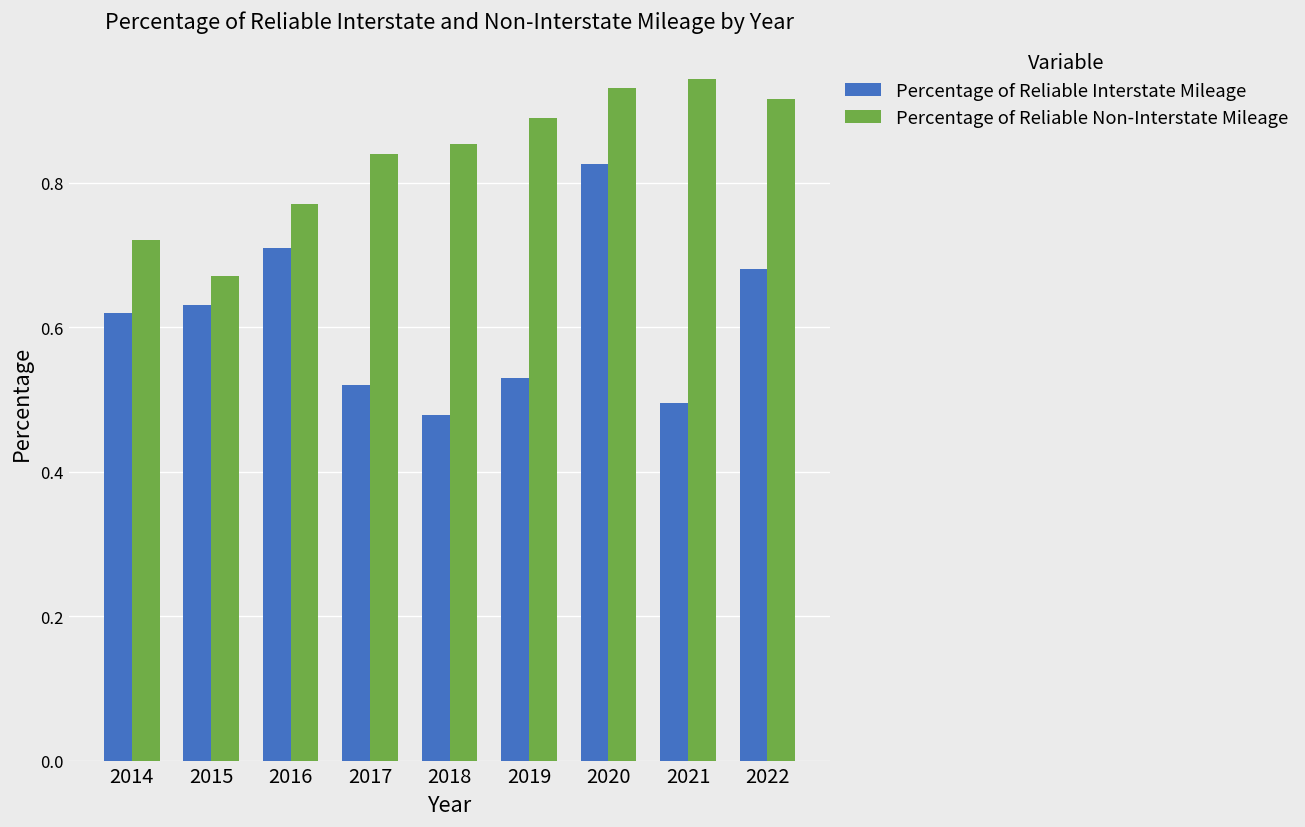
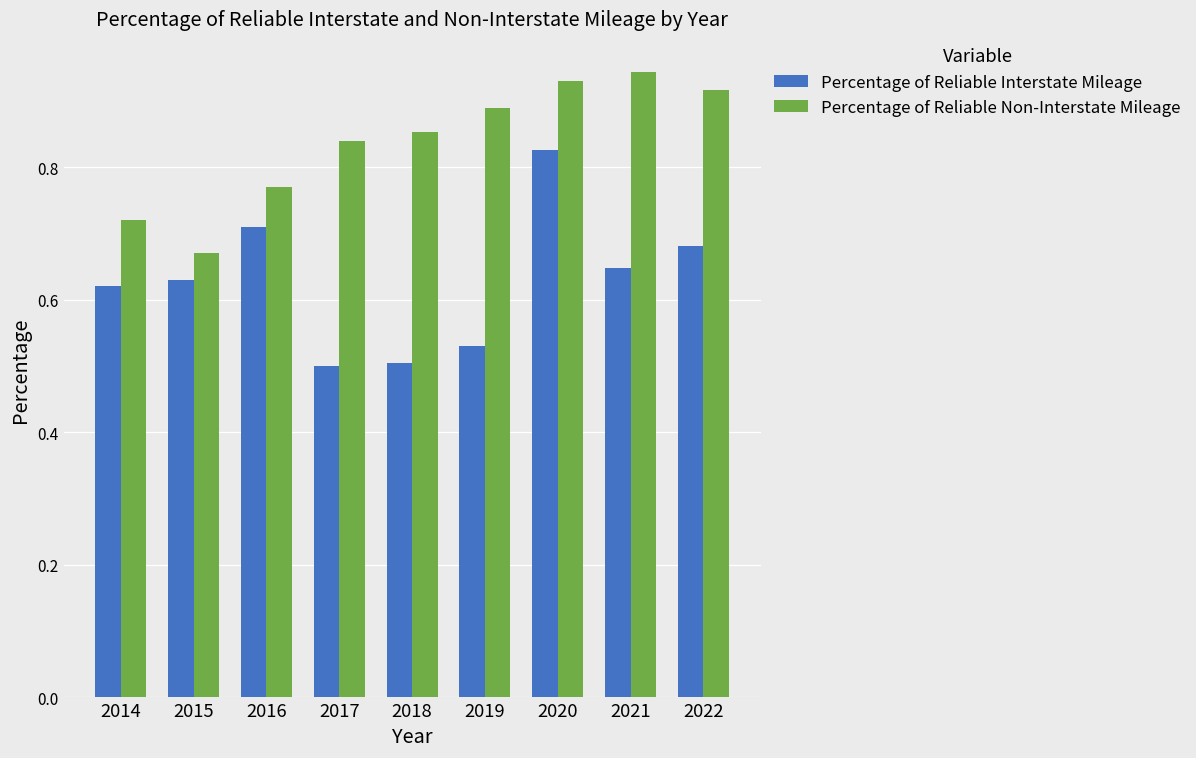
Percentage of Reliable Interstate Mileage, 2017: 0.52 -> 0.50
Percentage of Reliable Interstate Mileage, 2018: 0.48 -> 0.51
Percentage of Reliable Interstate Mileage, 2021: 0.50 -> 0.65
